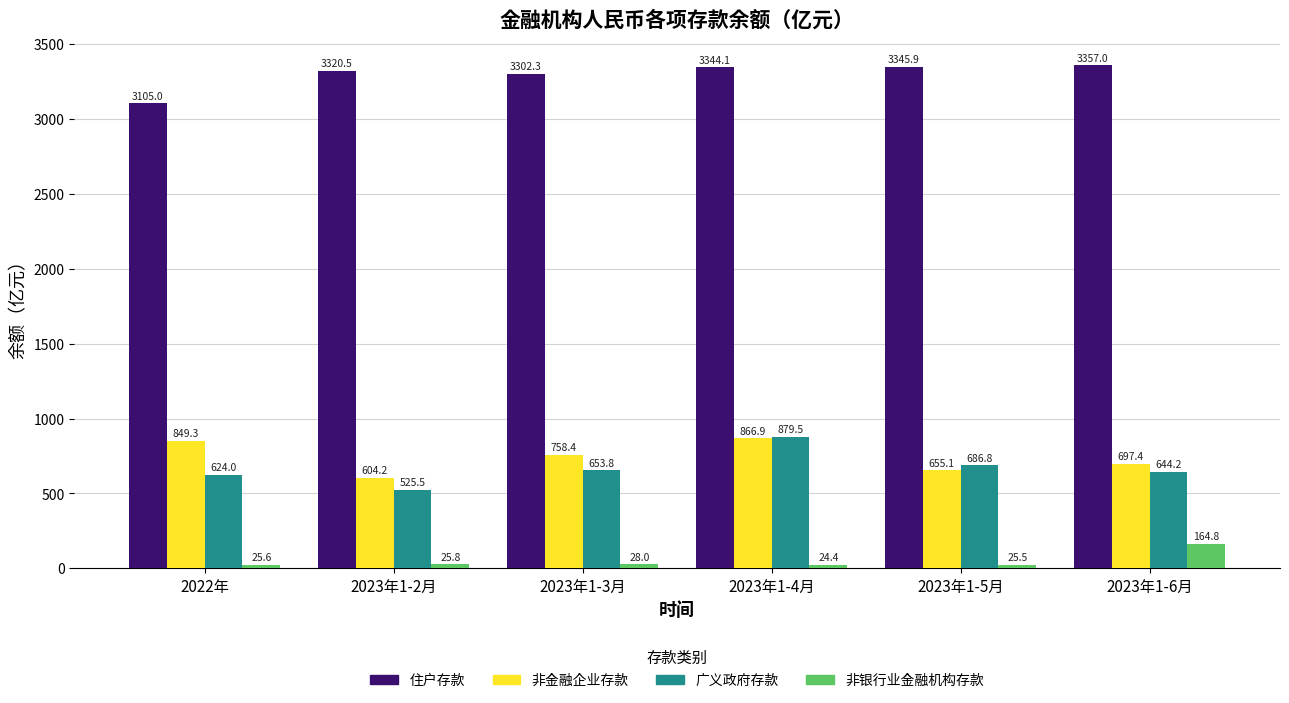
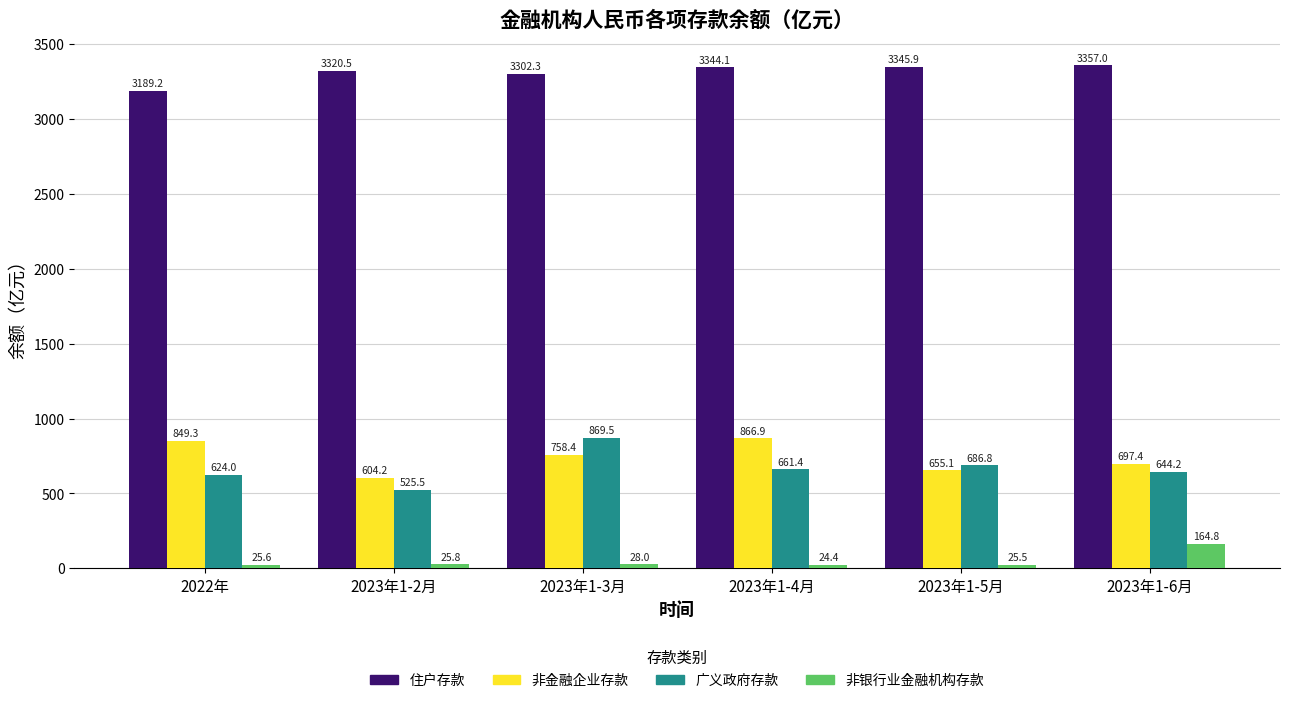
住户存款, 2022年: 3105.0 -> 3189.2
广义政府存款, 2023年1-3月: 653.8 -> 869.5
广义政府存款, 2023年1-4月: 879.5 -> 661.4
